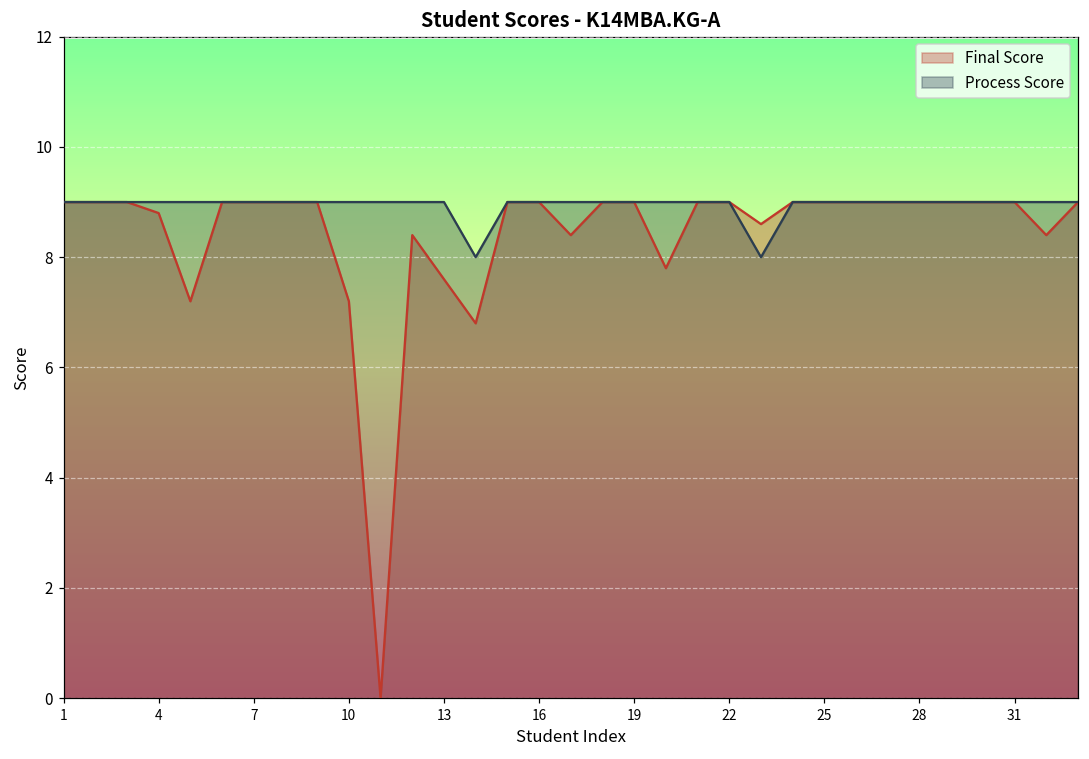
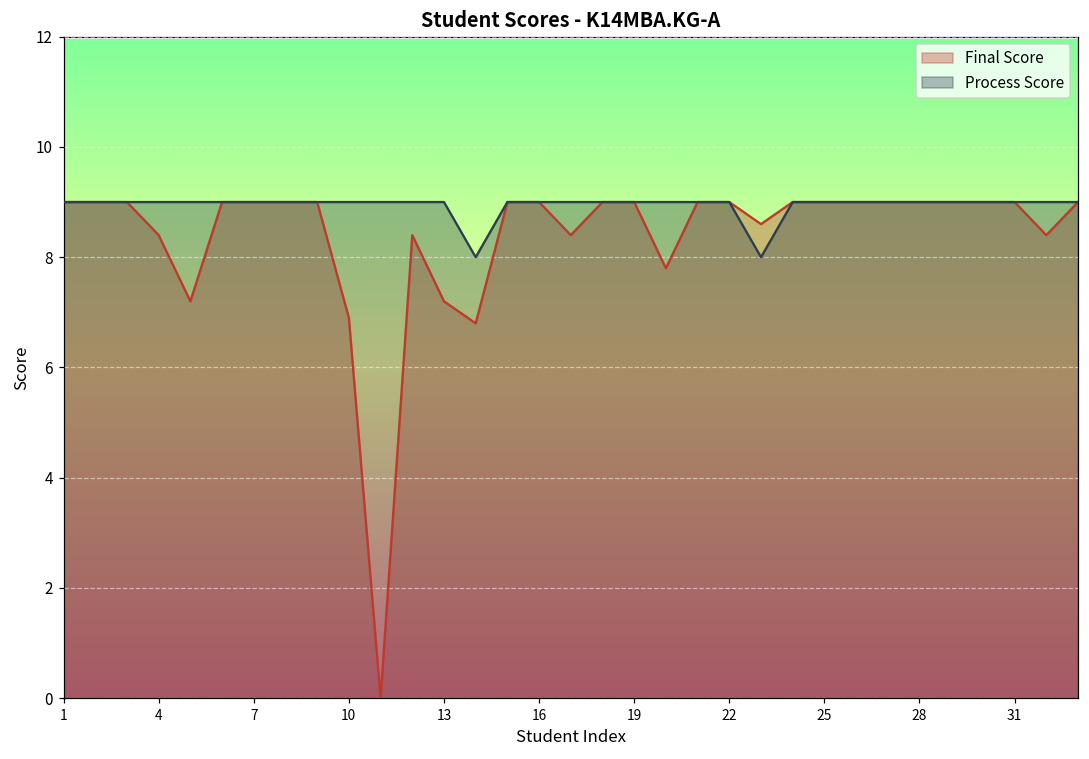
Final Score, 4: 8.8 -> 8.4
Final Score, 10: 7.2 -> 6.9
Final Score, 13: 7.6 -> 7.2
